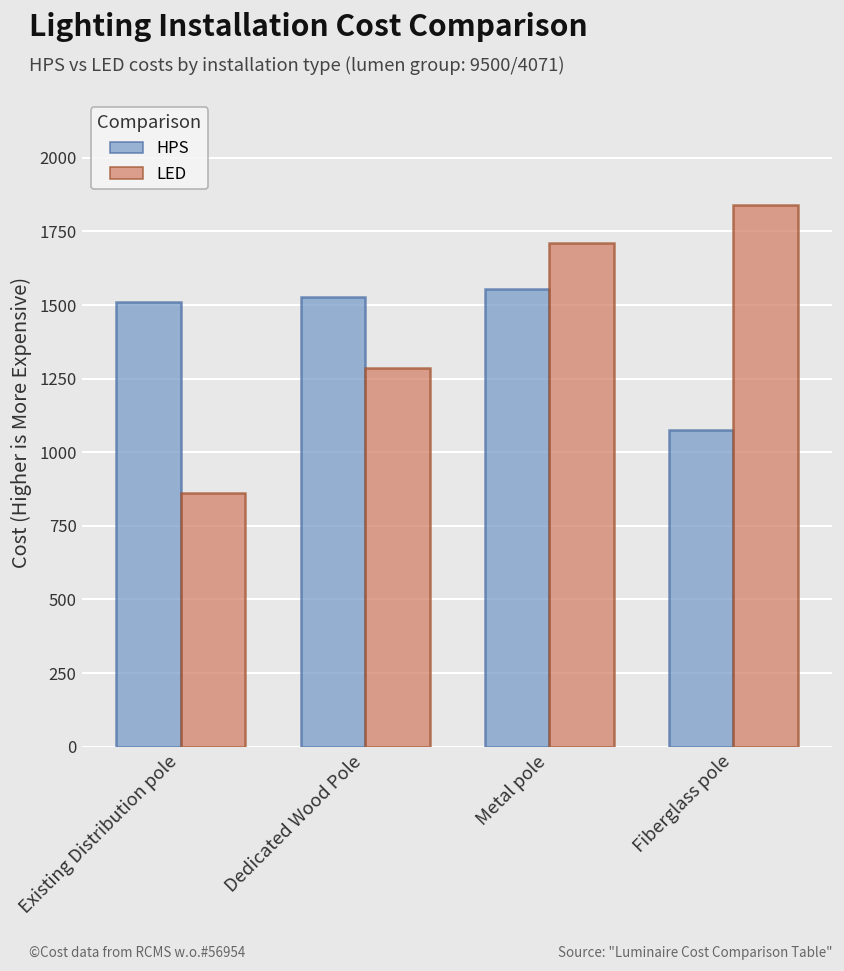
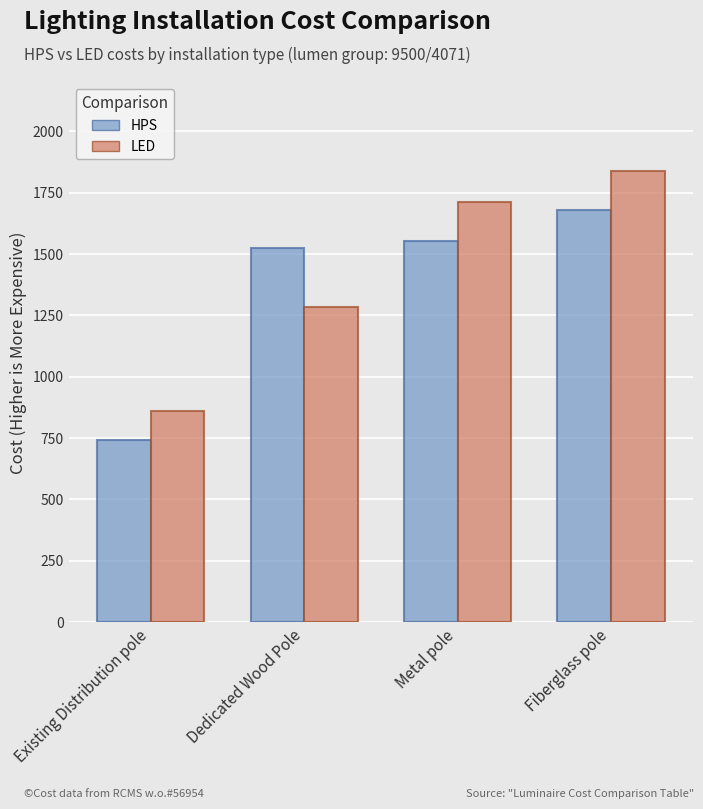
HPS, Existing Distribution pole: 1510 -> 740
HPS, Fiberglass pole: 1080 -> 1680
